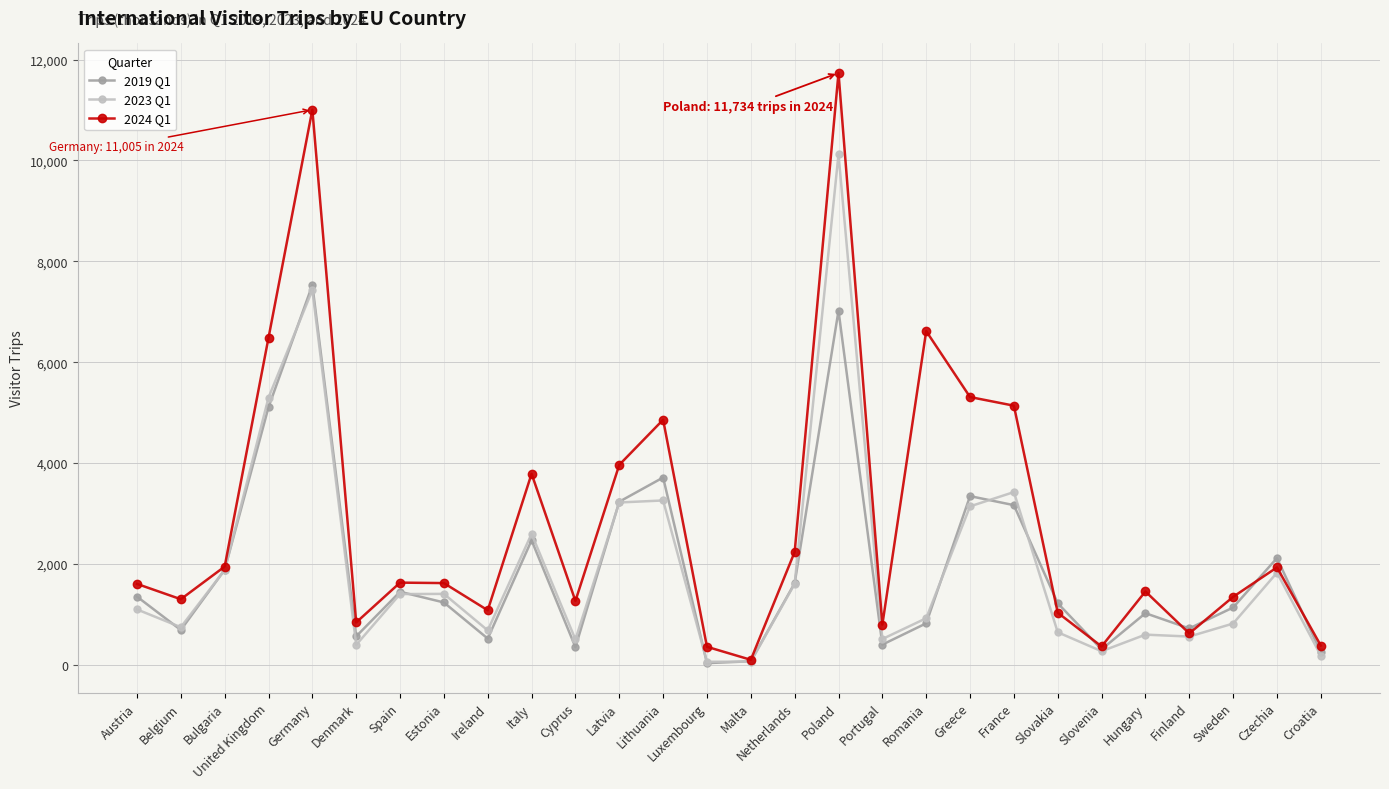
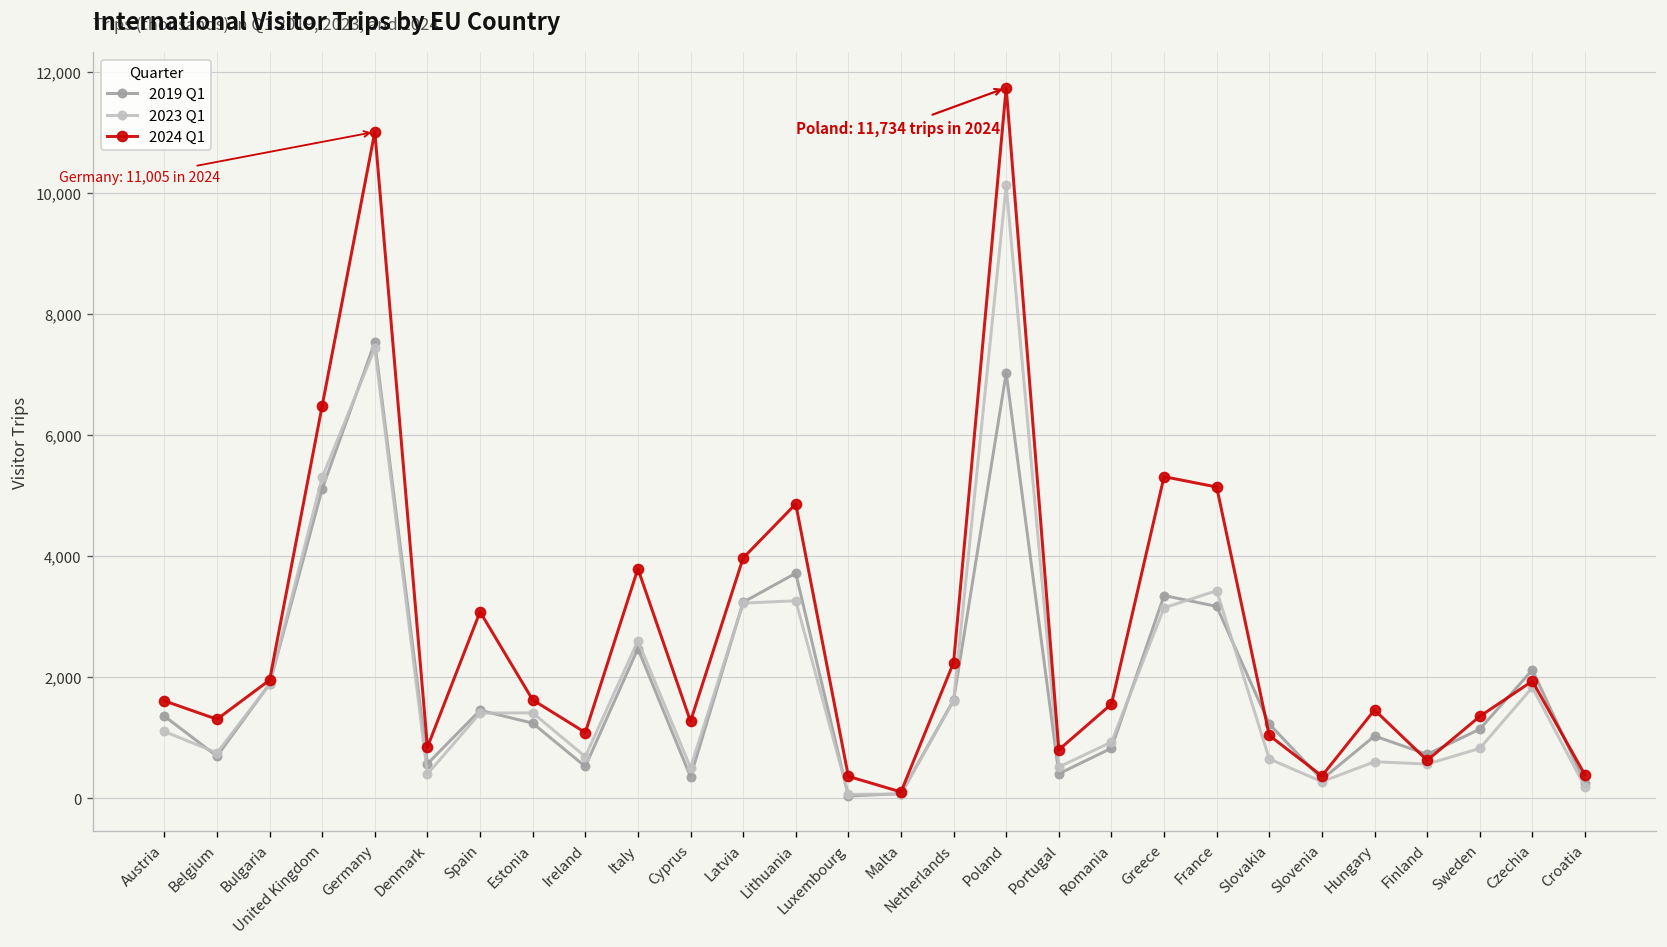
2024 Q1, Spain: 1,600 -> 3,100
2024 Q1, Romania: 6,600 -> 1,600
